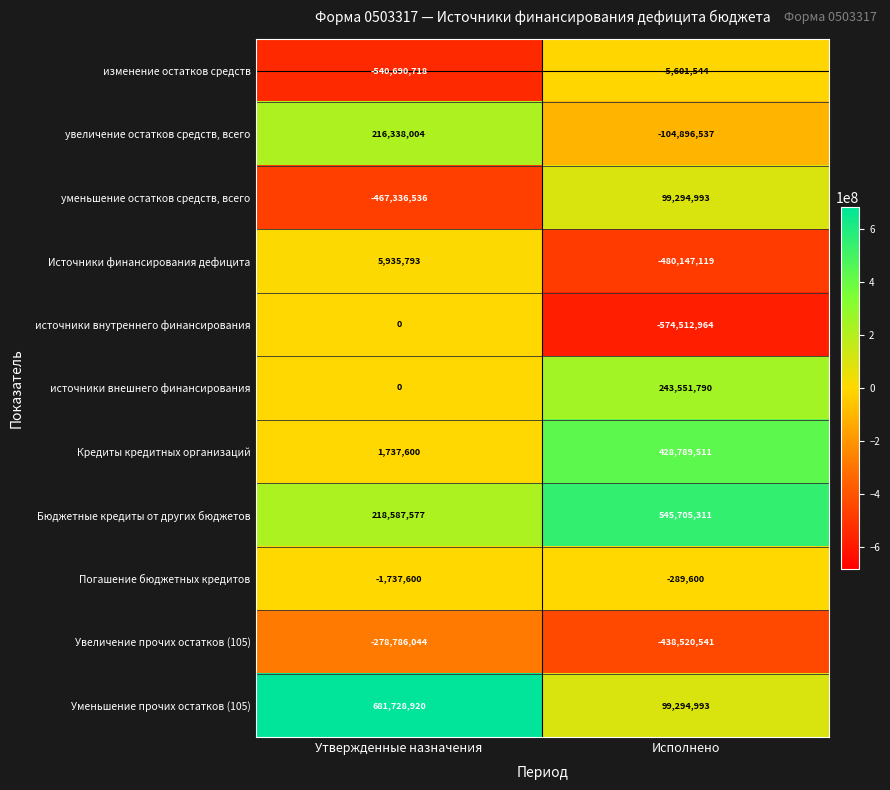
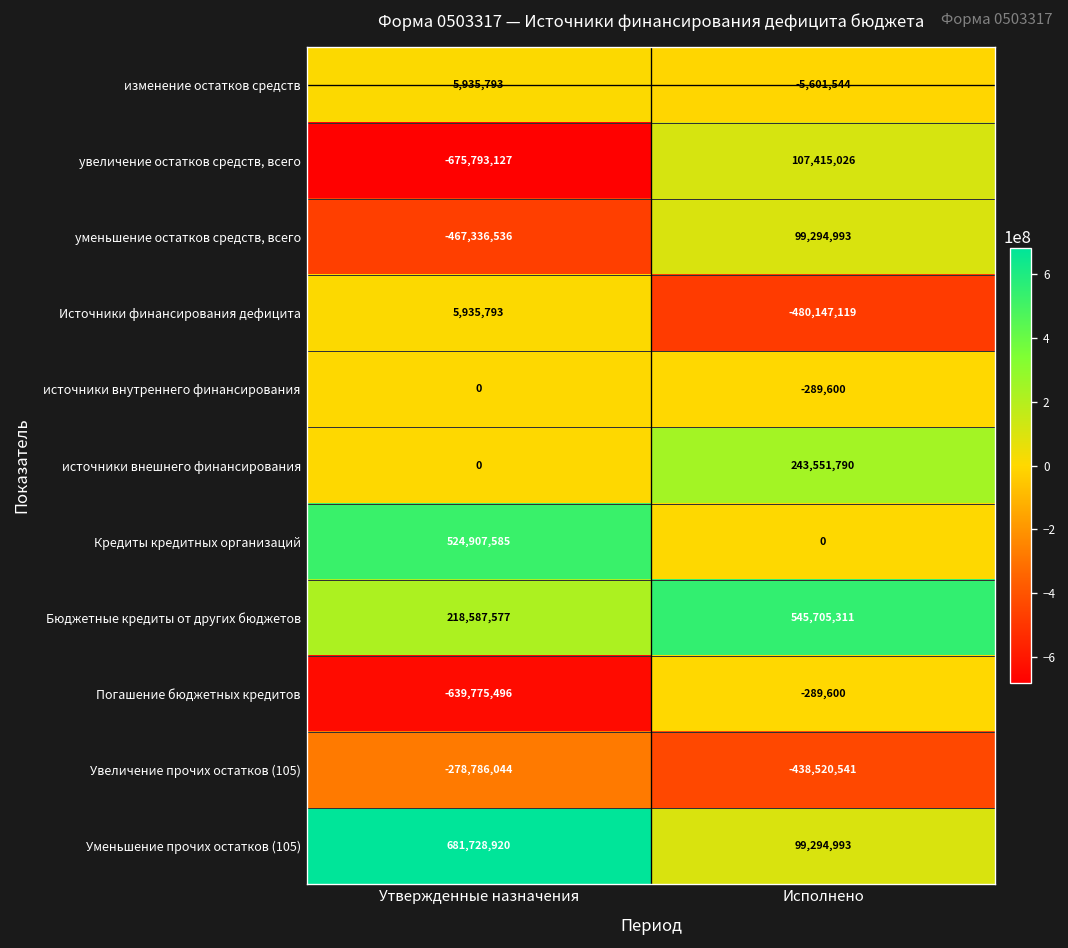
изменение остатков средств, Утвержденные назначения: -540,690,718 -> 5,935,793
увеличение остатков средств, всего, Утвержденные назначения: 216,338,004 -> -675,793,127
увеличение остатков средств, всего, Исполнено: -104,896,537 -> 107,415,026
источники внутреннего финансирования, Исполнено: -574,512,964 -> -289,600
Кредиты кредитных организаций, Утвержденные назначения: 1,737,600 -> 524,907,585
Кредиты кредитных организаций, Исполнено: 428,789,511 -> 0
Погашение бюджетных кредитов, Утвержденные назначения: -1,737,600 -> -639,775,496
